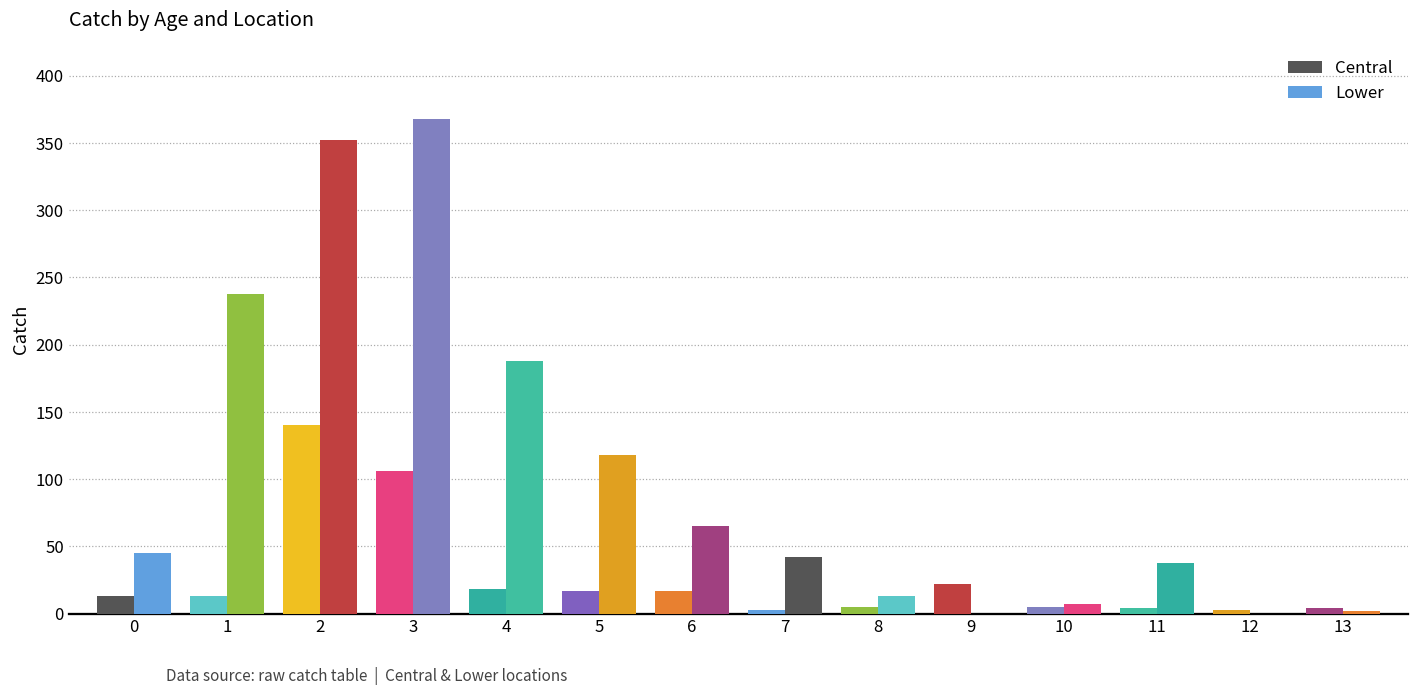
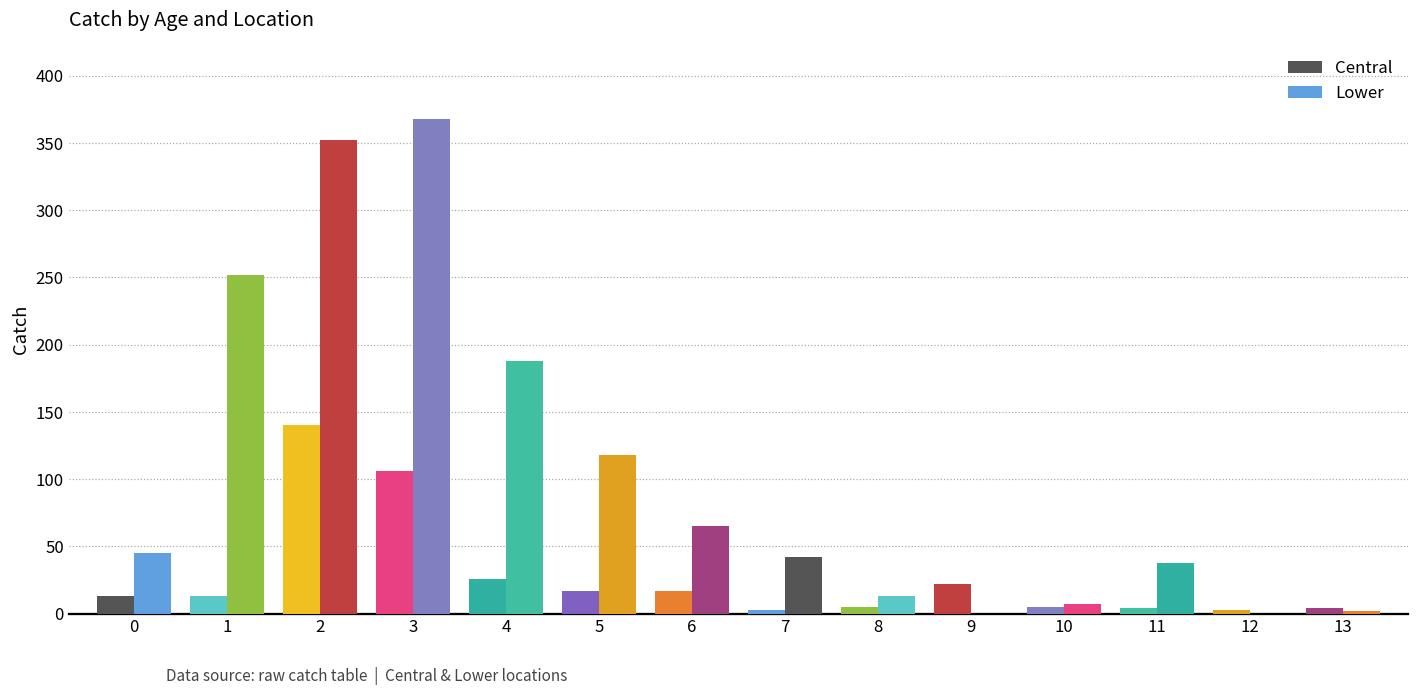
Lower, 1: 238 -> 252
Central, 4: 18 -> 26
